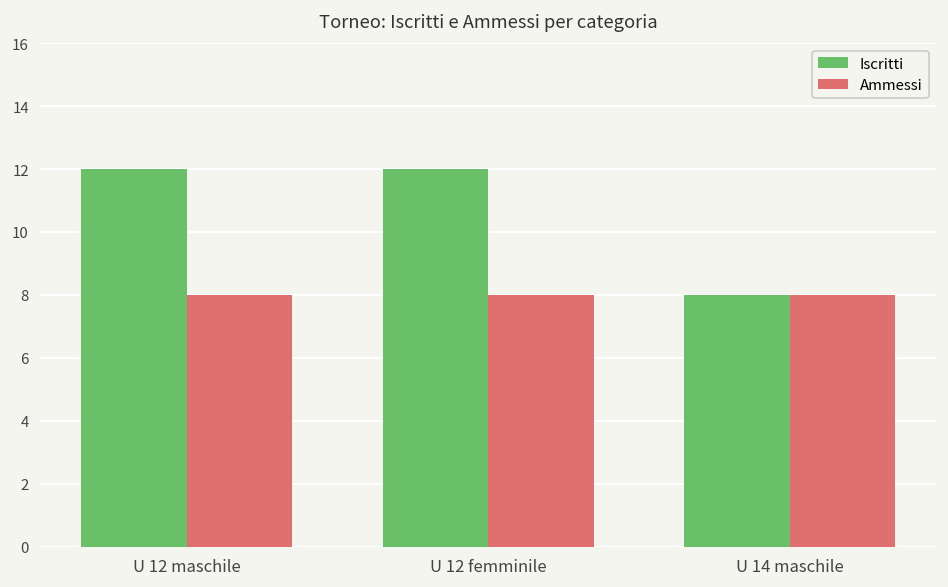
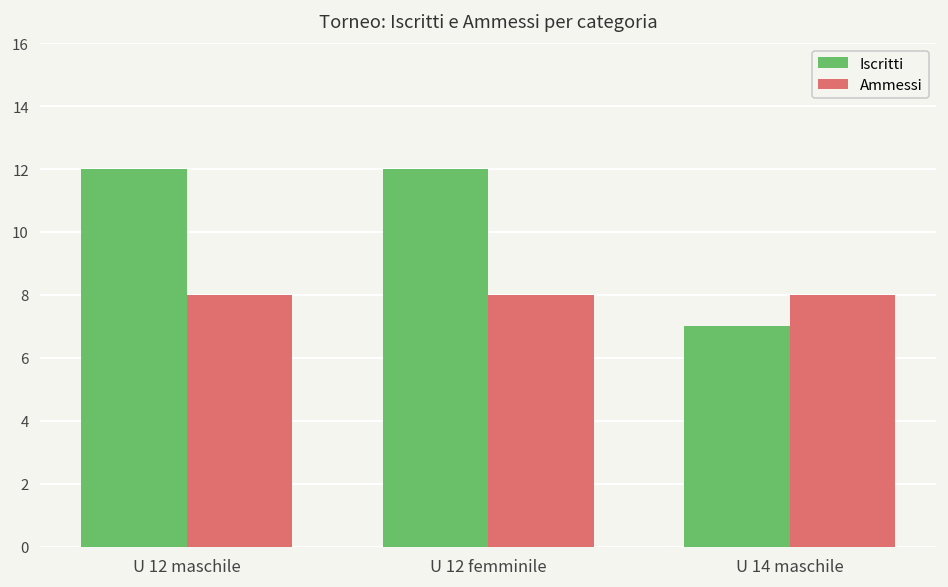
Iscritti, U 14 maschile: 8 -> 7
